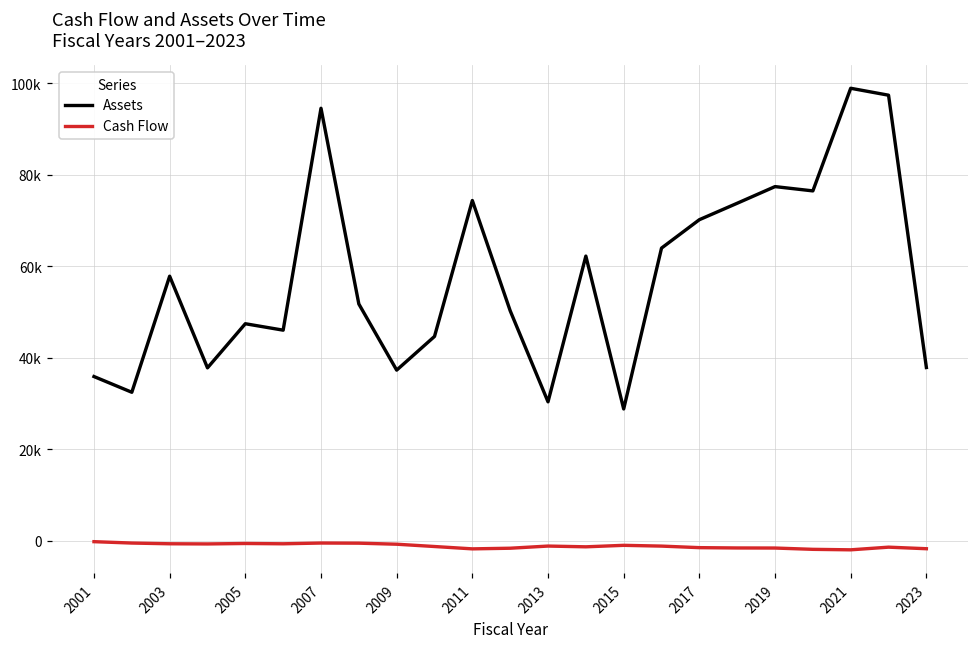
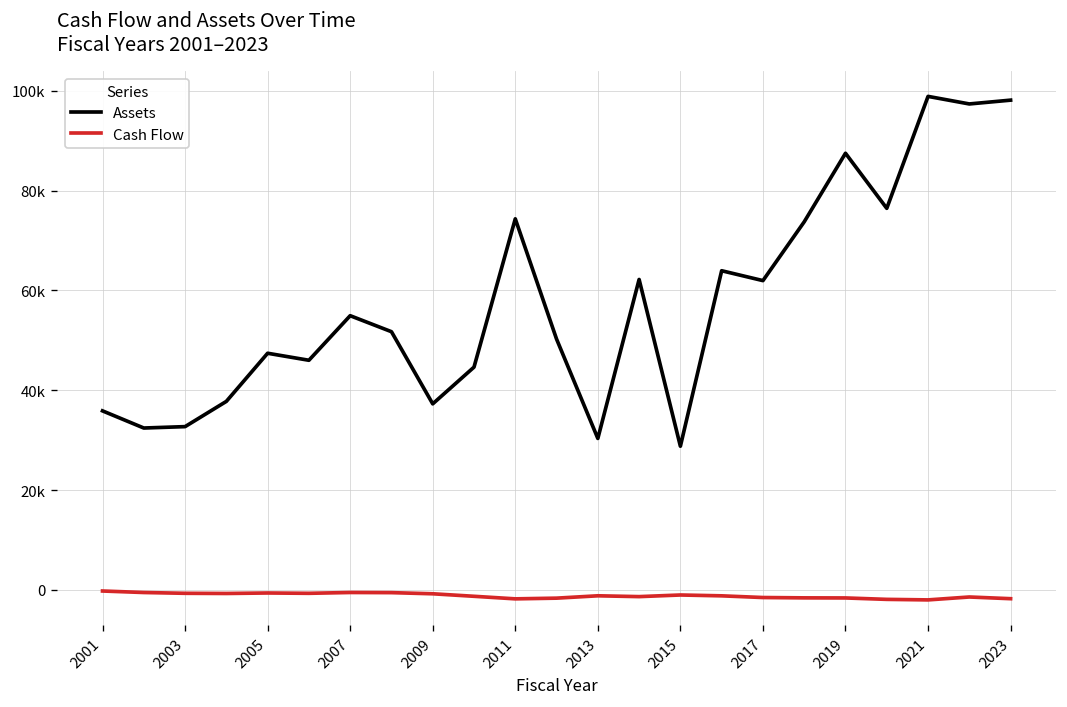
Assets, 2003: 58000 -> 33000
Assets, 2007: 95000 -> 55000
Assets, 2017: 70000 -> 62000
Assets, 2019: 77000 -> 87000
Assets, 2023: 38000 -> 98000
